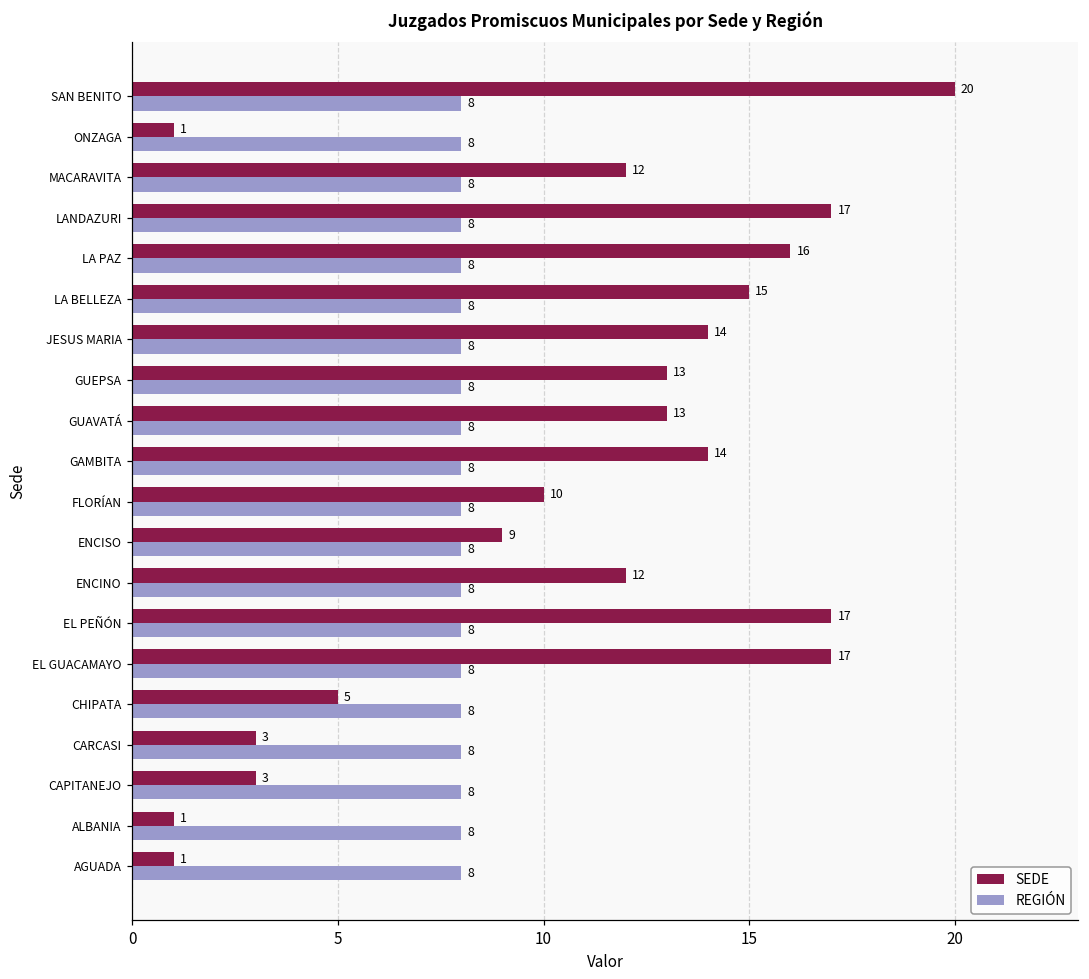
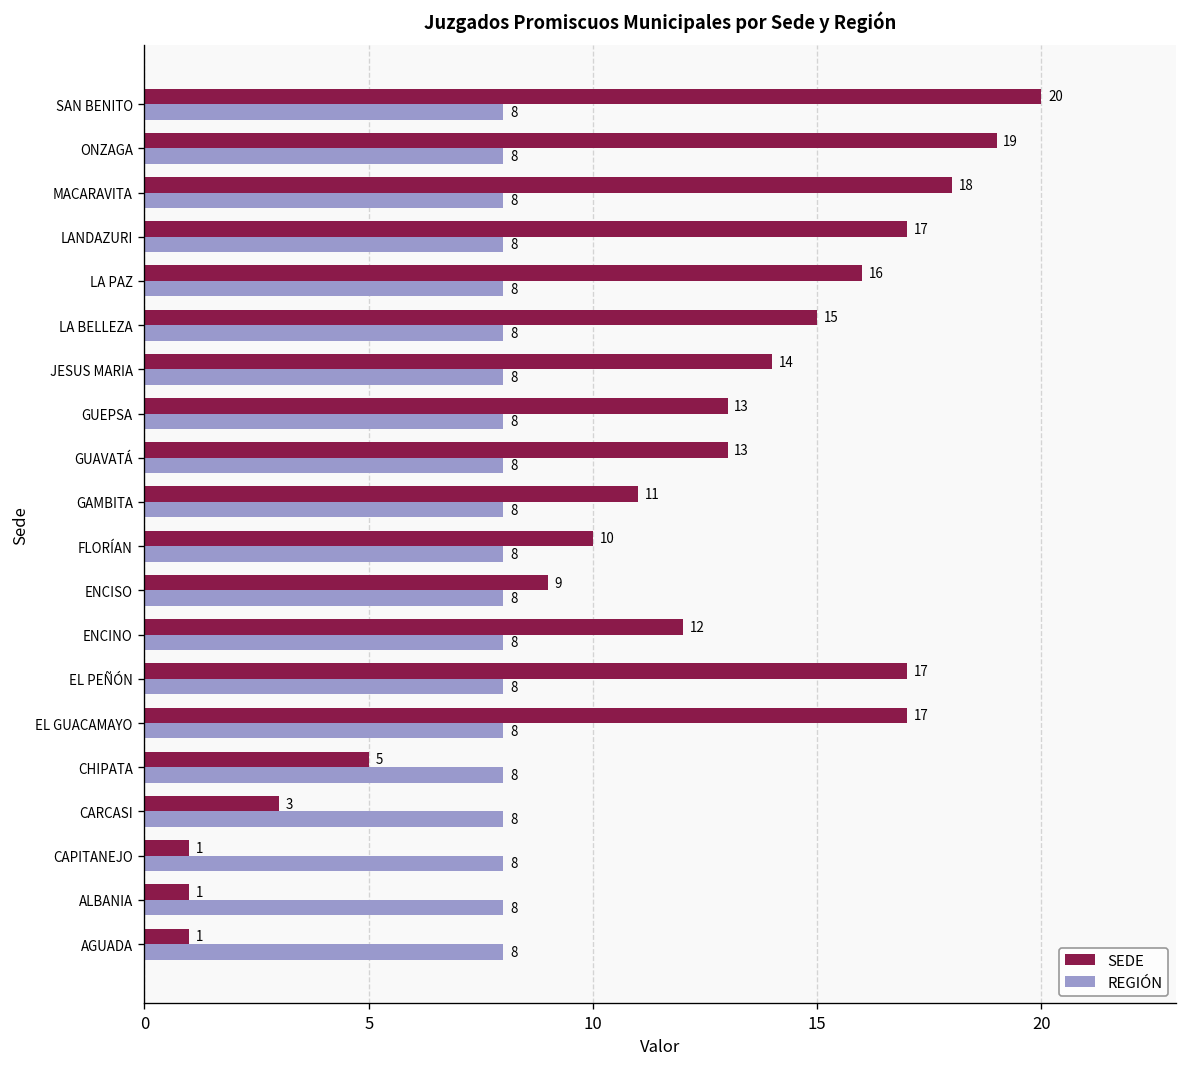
SEDE, ONZAGA: 1 -> 19
SEDE, MACARAVITA: 12 -> 18
SEDE, GAMBITA: 14 -> 11
SEDE, CAPITANEJO: 3 -> 1
